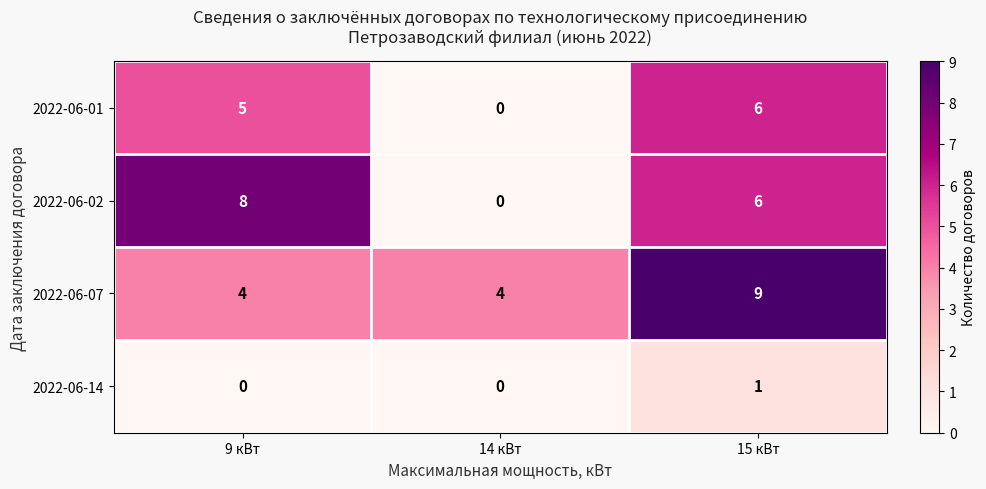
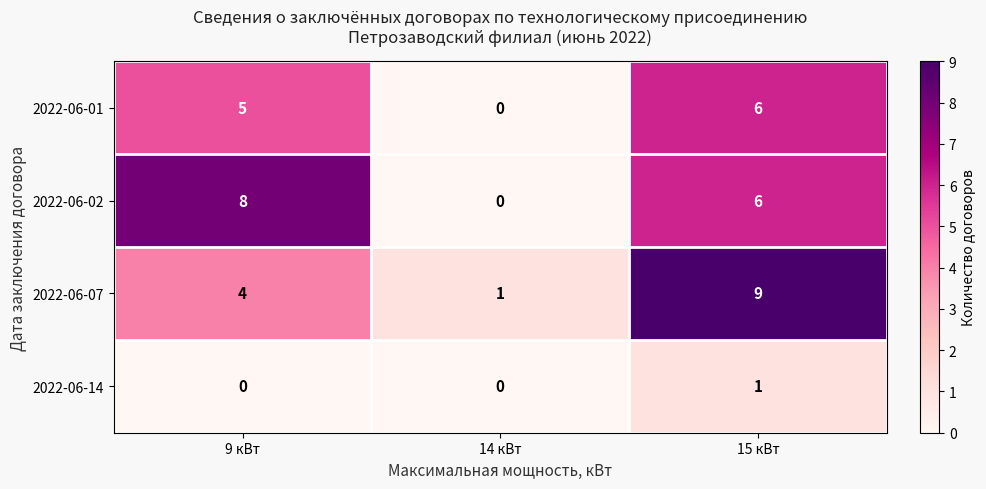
2022-06-07, 14 кВт: 4 -> 1
